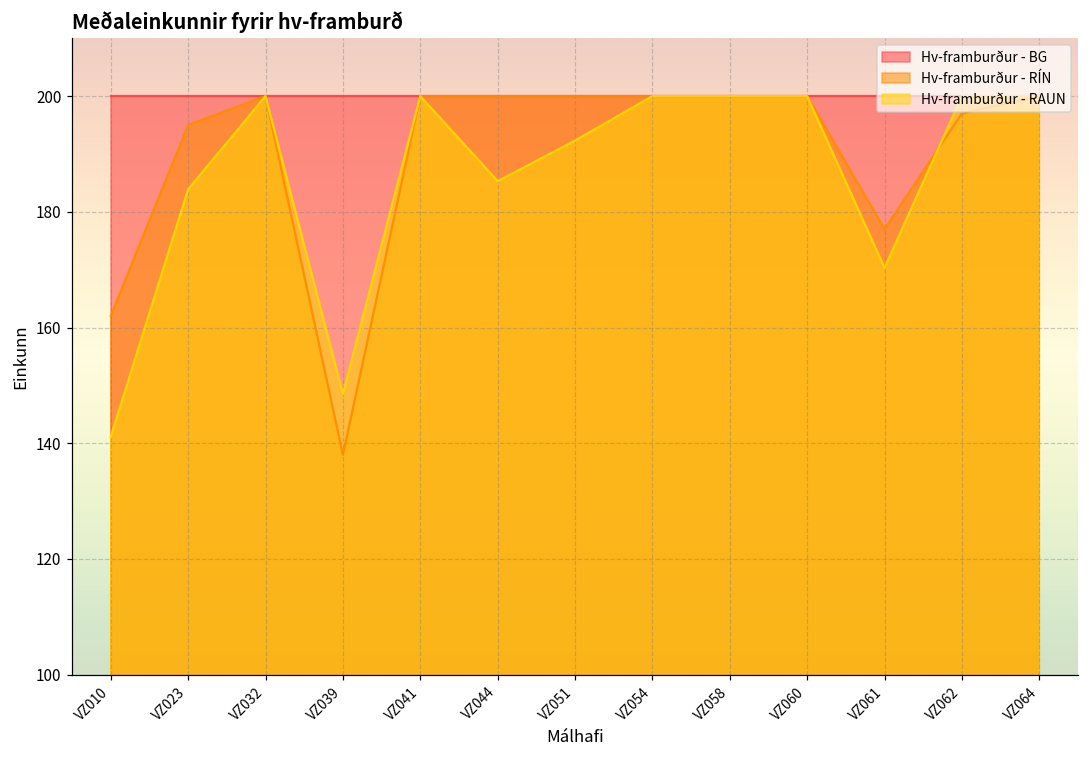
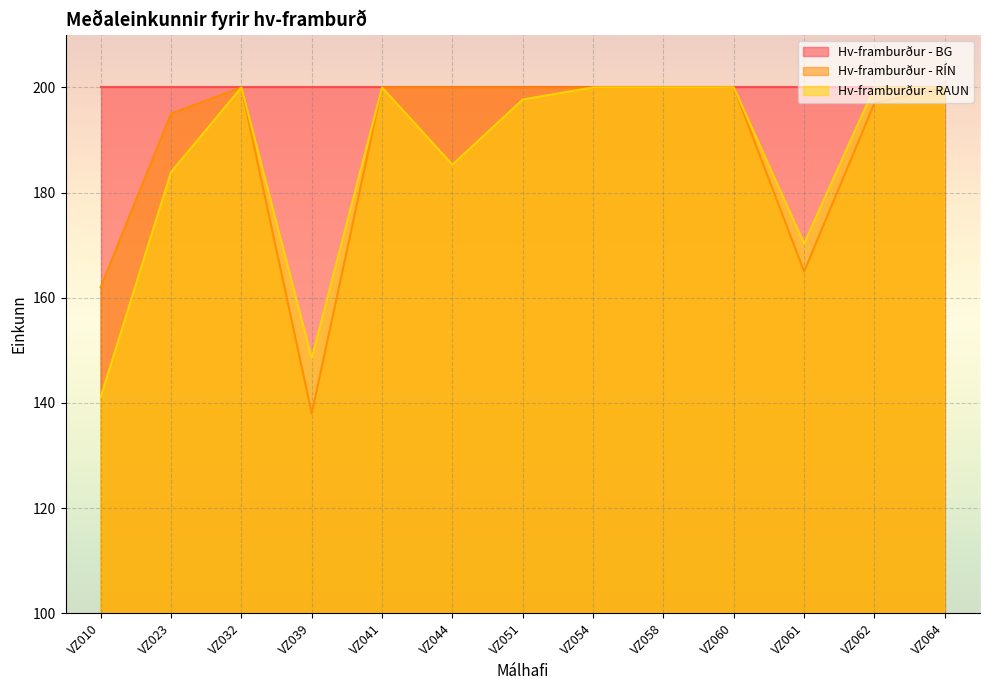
Hv-framburður - RAUN, VZ051: 192 -> 198
Hv-framburður - RÍN, VZ061: 177 -> 165
